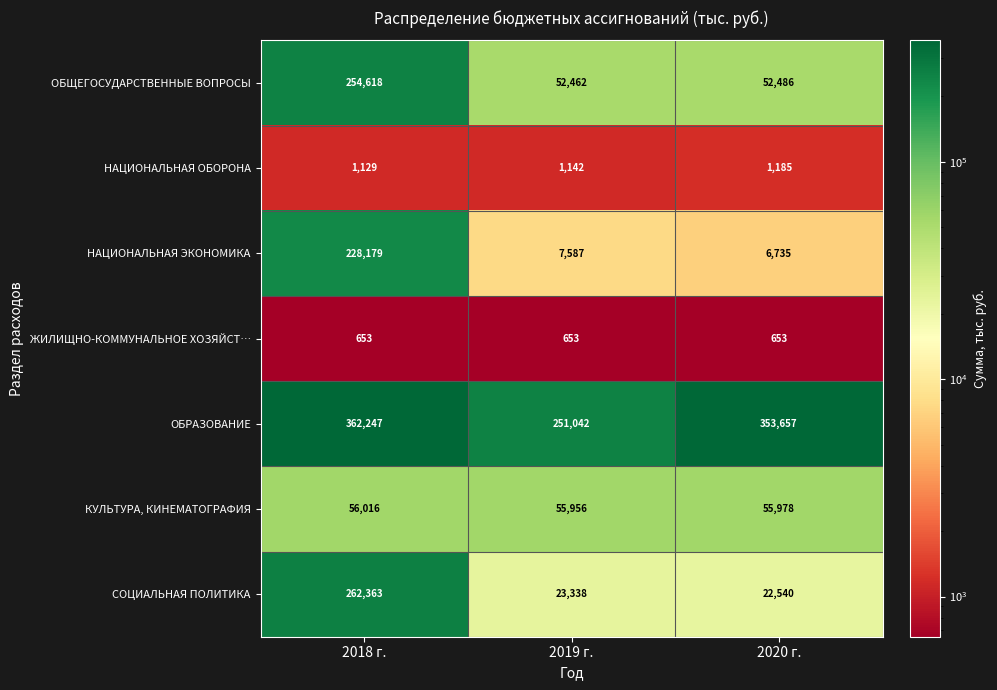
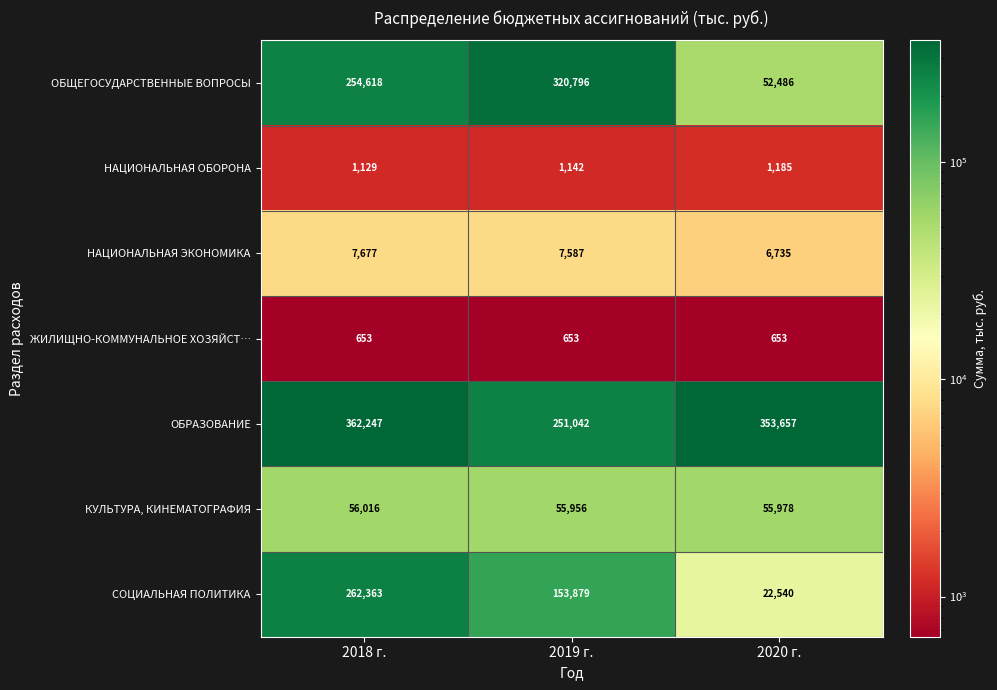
ОБЩЕГОСУДАРСТВЕННЫЕ ВОПРОСЫ, 2019 г.: 52,462 -> 320,796
НАЦИОНАЛЬНАЯ ЭКОНОМИКА, 2018 г.: 228,179 -> 7,677
СОЦИАЛЬНАЯ ПОЛИТИКА, 2019 г.: 23,338 -> 153,879
